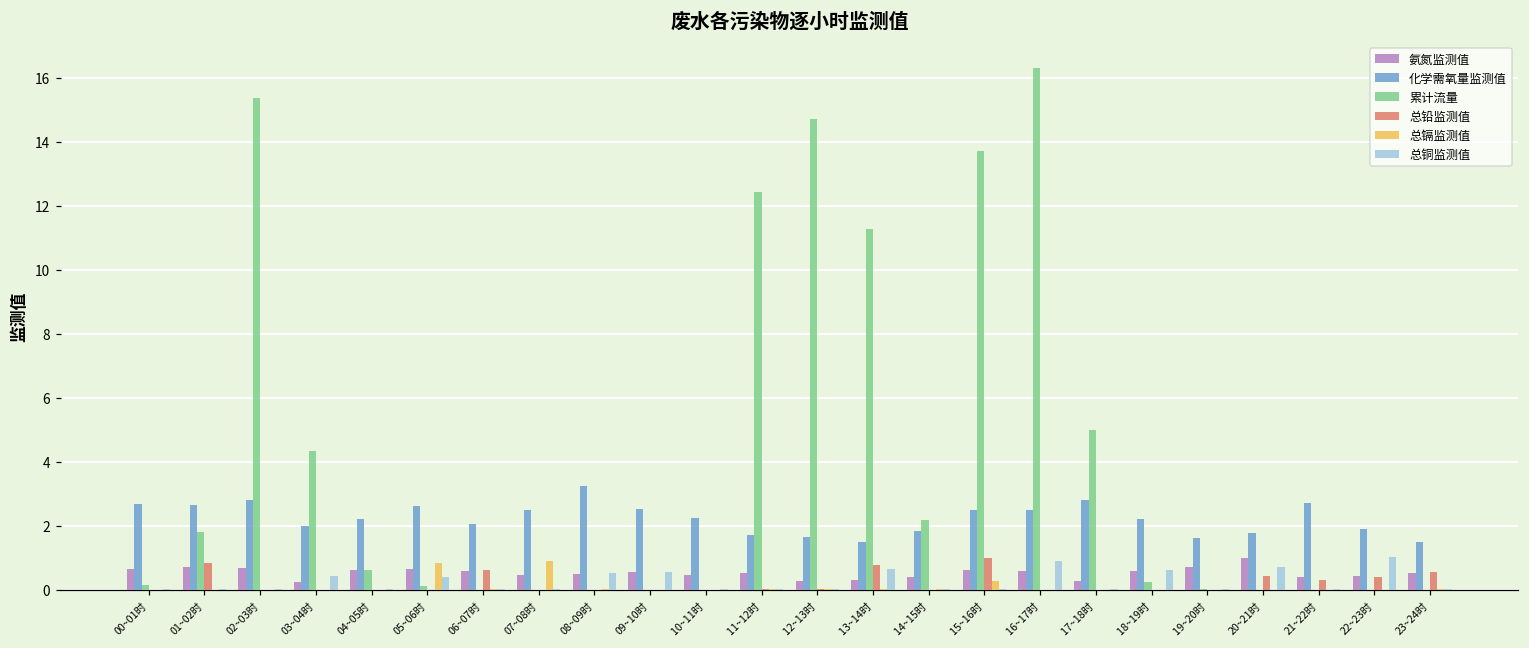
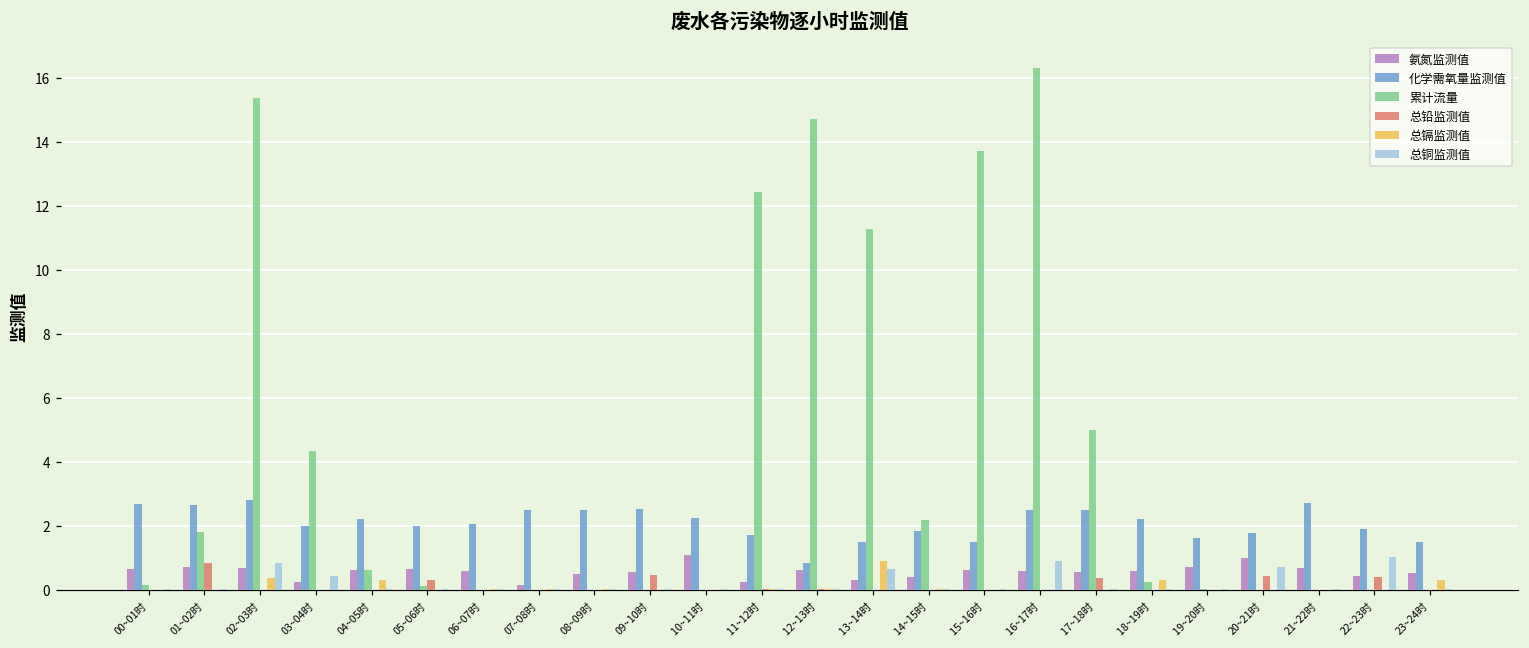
总镉监测值, 02~03时: 0.0 -> 0.4
总铜监测值, 02~03时: 0.0 -> 0.8
总镉监测值, 04~05时: 0.0 -> 0.3
化学需氧量监测值, 05~06时: 2.6 -> 2.0
总铅监测值, 05~06时: 0.0 -> 0.3
总镉监测值, 05~06时: 0.8 -> 0.0
总铜监测值, 05~06时: 0.4 -> 0.0
总铅监测值, 06~07时: 0.6 -> 0.0
氨氮监测值, 07~08时: 0.5 -> 0.2
总镉监测值, 07~08时: 0.9 -> 0.0
化学需氧量监测值, 08~09时: 3.2 -> 2.5
总铜监测值, 08~09时: 0.5 -> 0.0
总铅监测值, 09~10时: 0.0 -> 0.5
总铜监测值, 09~10时: 0.6 -> 0.0
氨氮监测值, 10~11时: 0.5 -> 1.1
氨氮监测值, 11~12时: 0.5 -> 0.3
氨氮监测值, 12~13时: 0.3 -> 0.6
化学需氧量监测值, 12~13时: 1.6 -> 0.8
总铅监测值, 13~14时: 0.8 -> 0.0
总镉监测值, 13~14时: 0.0 -> 0.9
化学需氧量监测值, 15~16时: 2.5 -> 1.5
总铅监测值, 15~16时: 1.0 -> 0.0
总镉监测值, 15~16时: 0.3 -> 0.0
氨氮监测值, 17~18时: 0.3 -> 0.6
化学需氧量监测值, 17~18时: 2.8 -> 2.5
总铅监测值, 17~18时: 0.0 -> 0.4
总镉监测值, 18~19时: 0.0 -> 0.3
总铜监测值, 18~19时: 0.6 -> 0.0
氨氮监测值, 21~22时: 0.4 -> 0.7
总铅监测值, 21~22时: 0.3 -> 0.0
总铅监测值, 23~24时: 0.6 -> 0.0
总镉监测值, 23~24时: 0.0 -> 0.3
